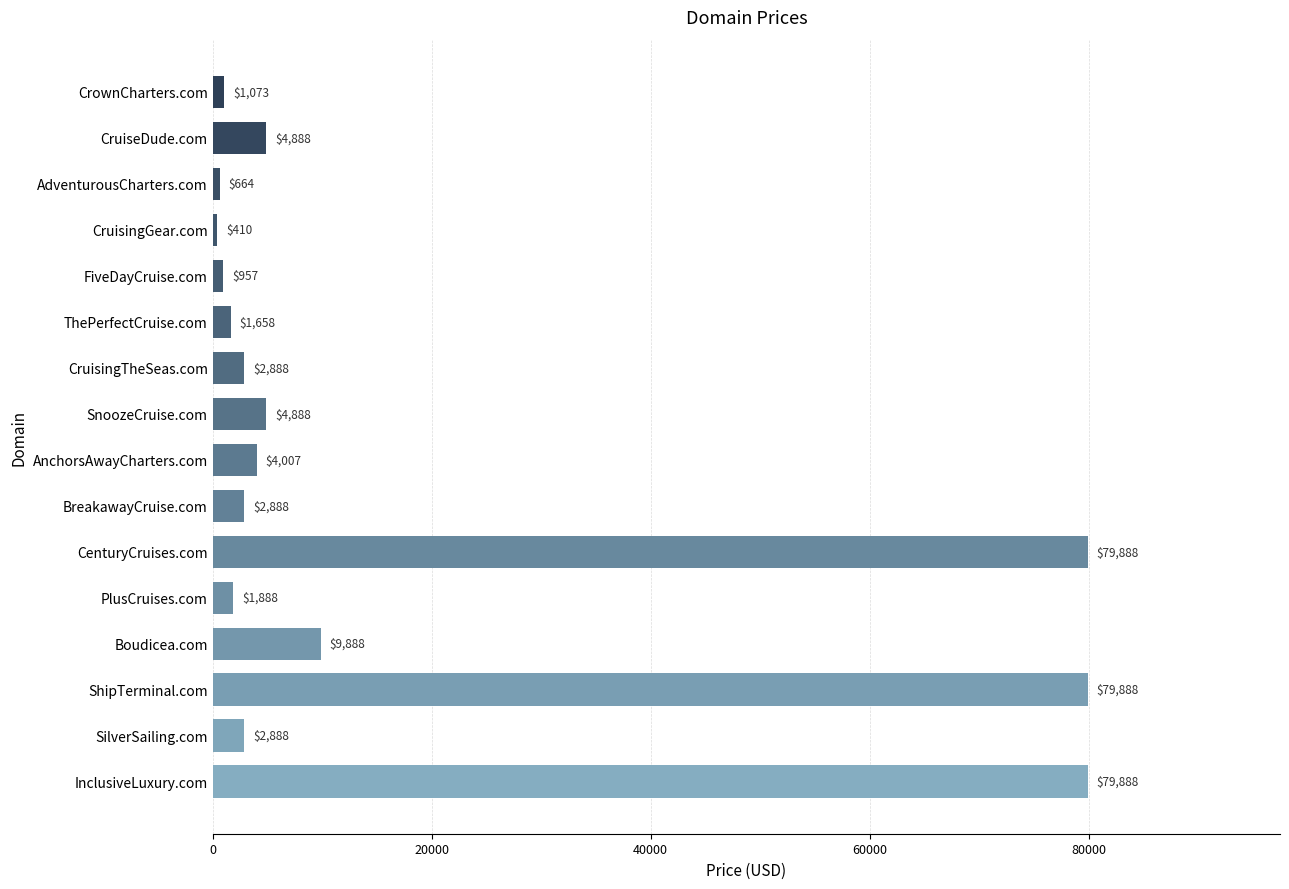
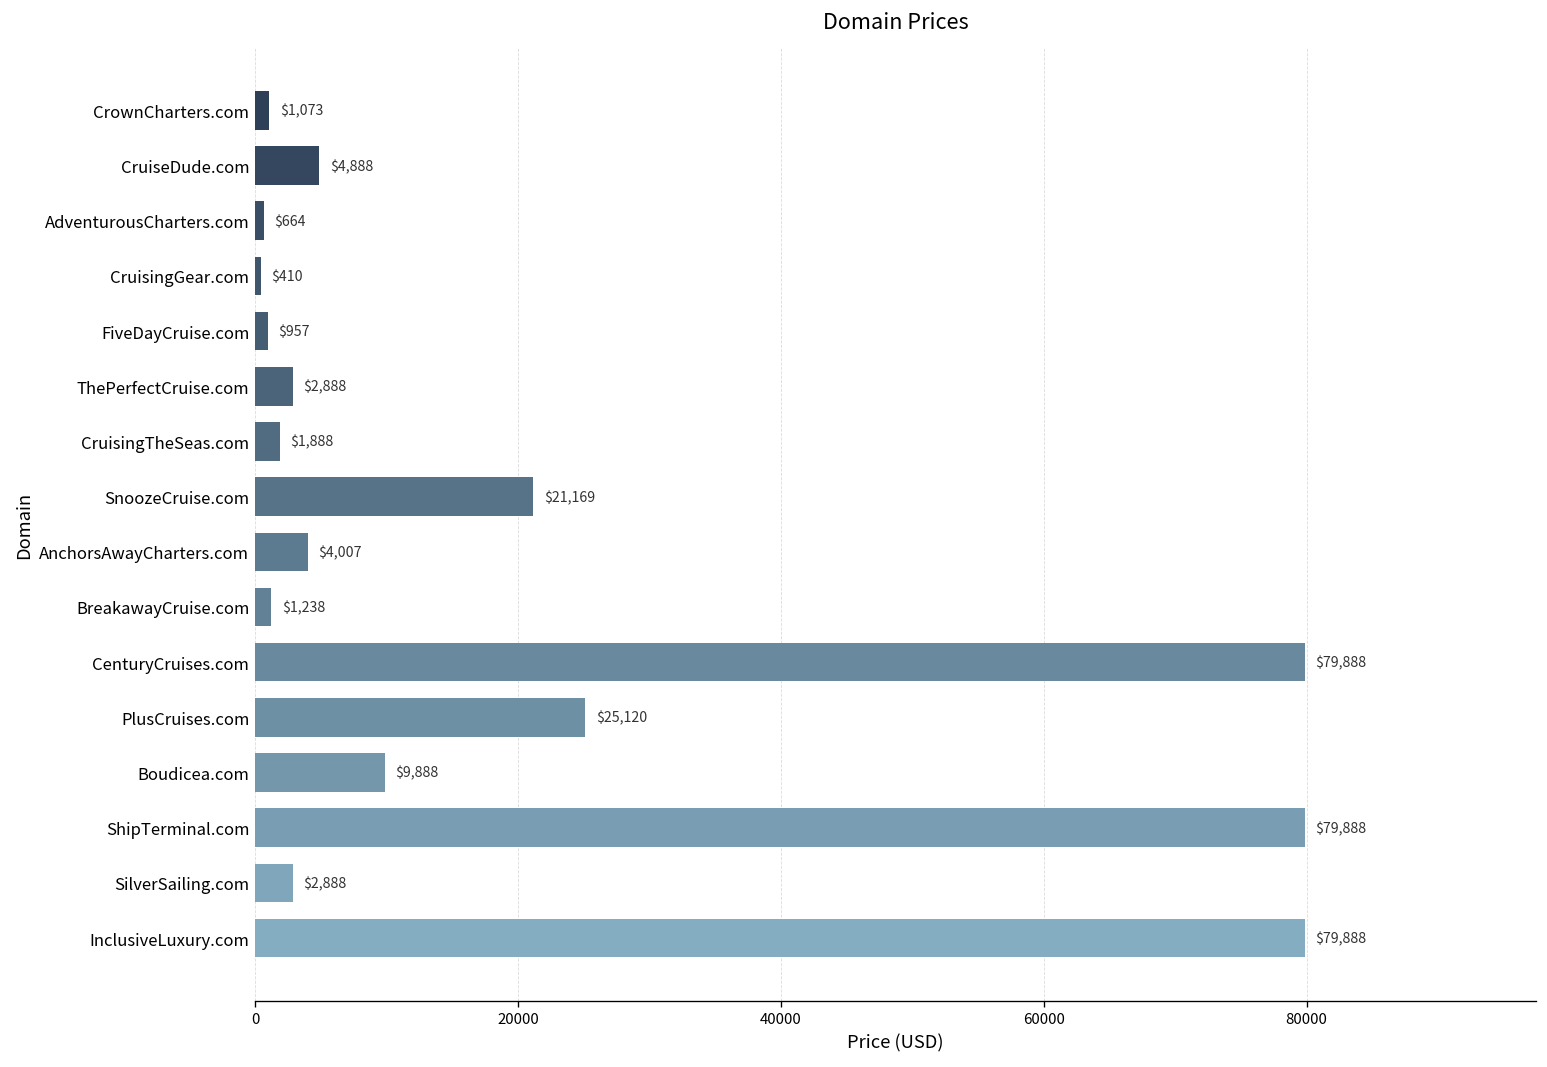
ThePerfectCruise.com: $1,658 -> $2,888
CruisingTheSeas.com: $2,888 -> $1,888
SnoozeCruise.com: $4,888 -> $21,169
BreakawayCruise.com: $2,888 -> $1,238
PlusCruises.com: $1,888 -> $25,120
